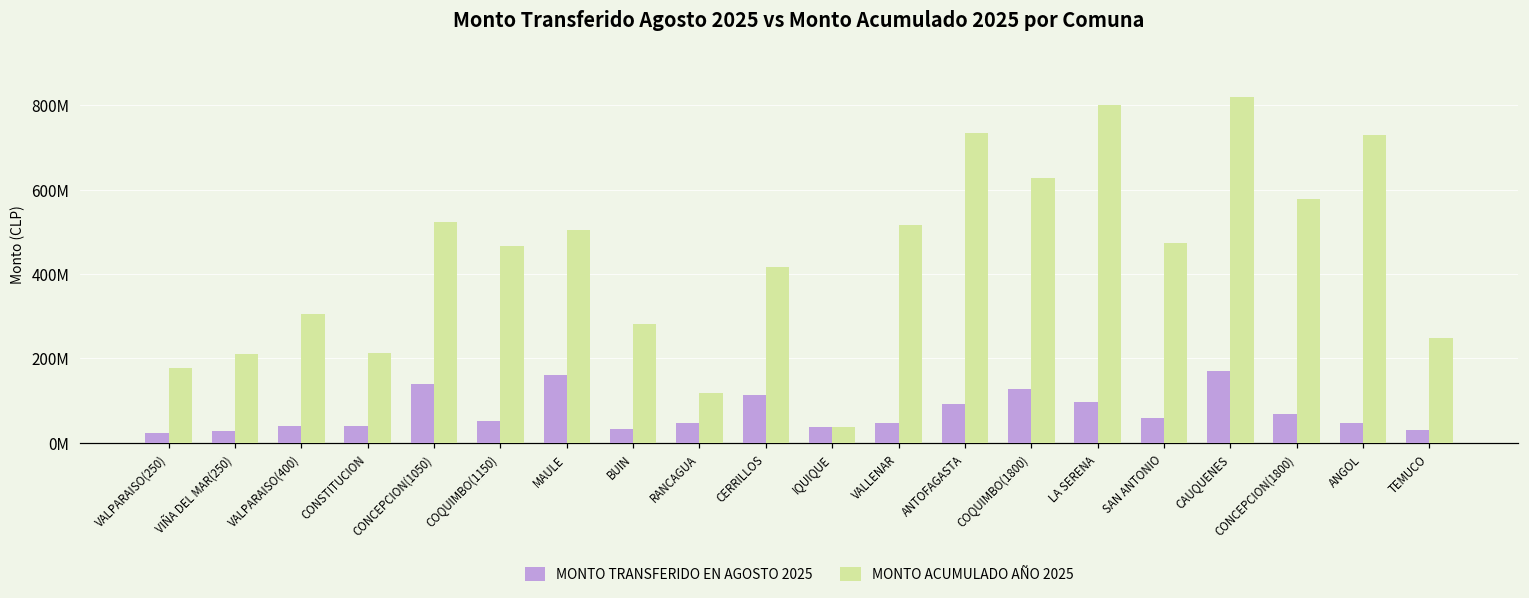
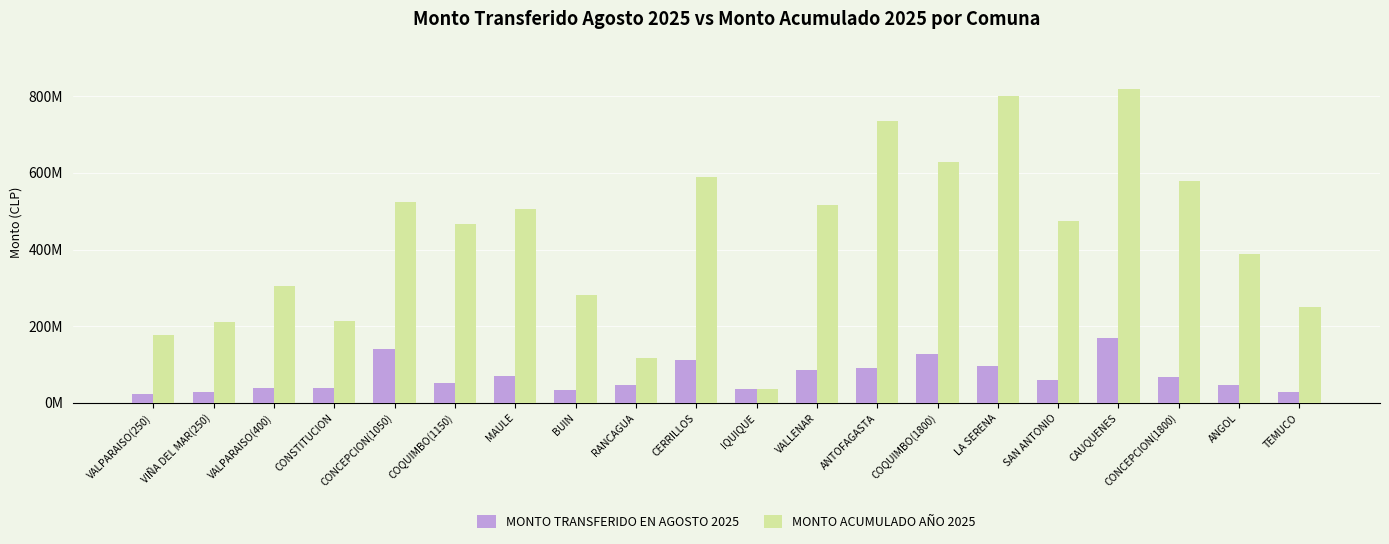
MONTO TRANSFERIDO EN AGOSTO 2025, MAULE: 160000000 -> 70000000
MONTO ACUMULADO AÑO 2025, CERRILLOS: 420000000 -> 590000000
MONTO TRANSFERIDO EN AGOSTO 2025, VALLENAR: 50000000 -> 90000000
MONTO ACUMULADO AÑO 2025, ANGOL: 730000000 -> 390000000
